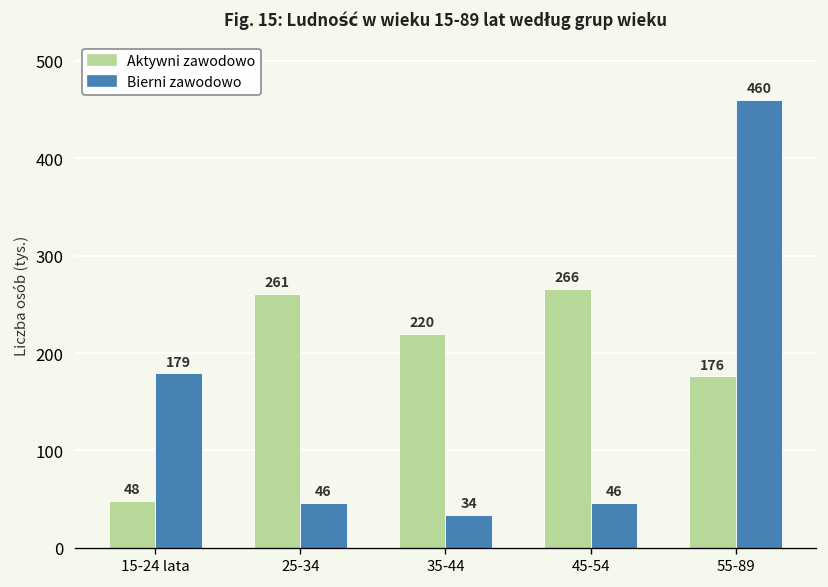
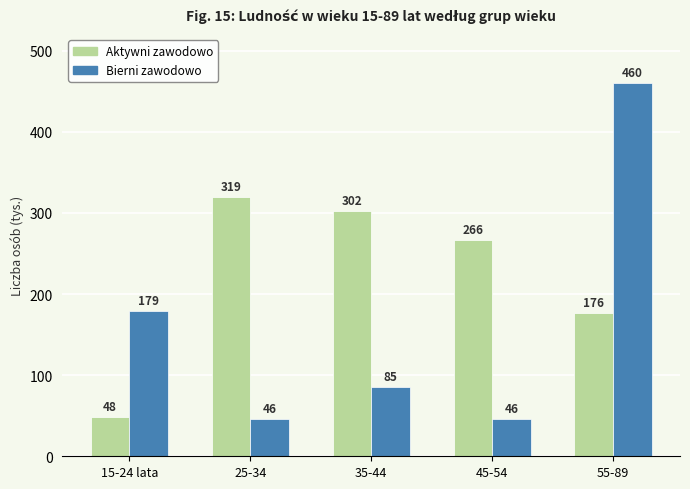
Aktywni zawodowo, 25-34: 261 -> 319
Aktywni zawodowo, 35-44: 220 -> 302
Bierni zawodowo, 35-44: 34 -> 85
